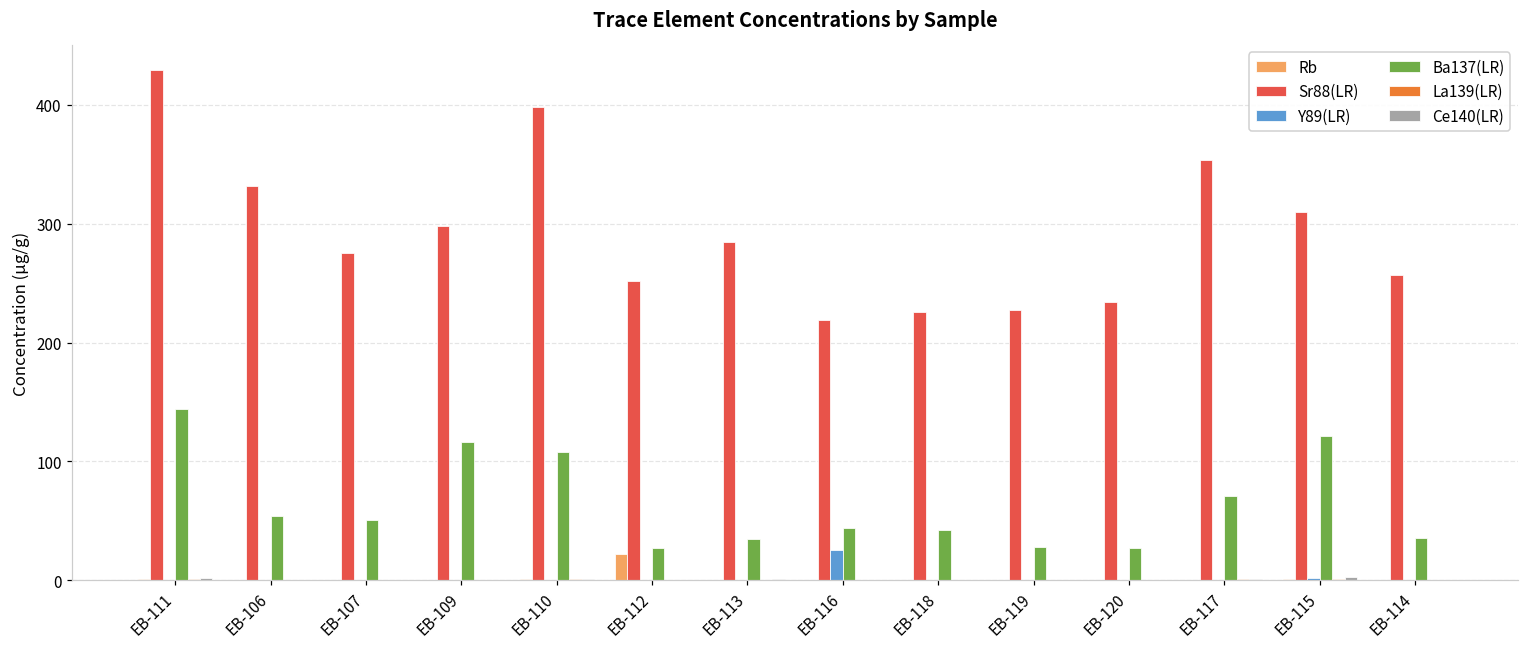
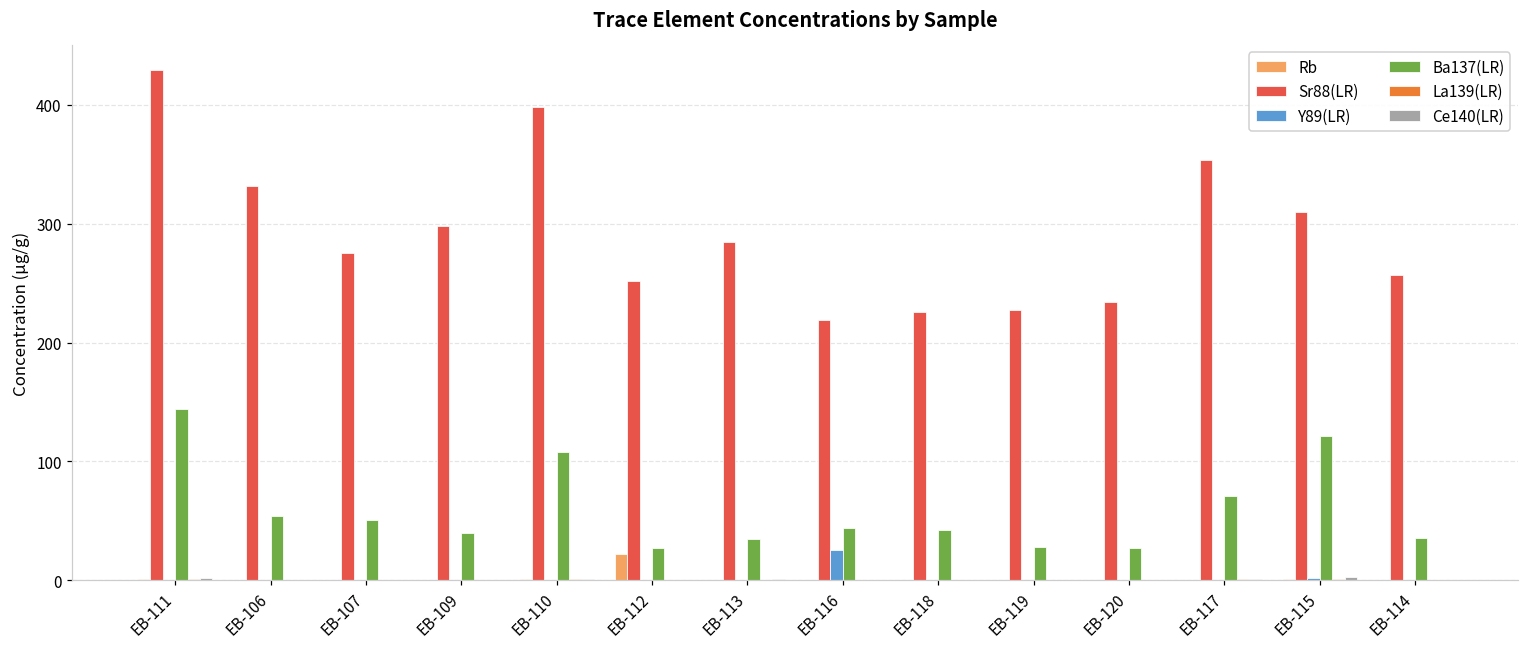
Ba137(LR), EB-109: 117 -> 40
